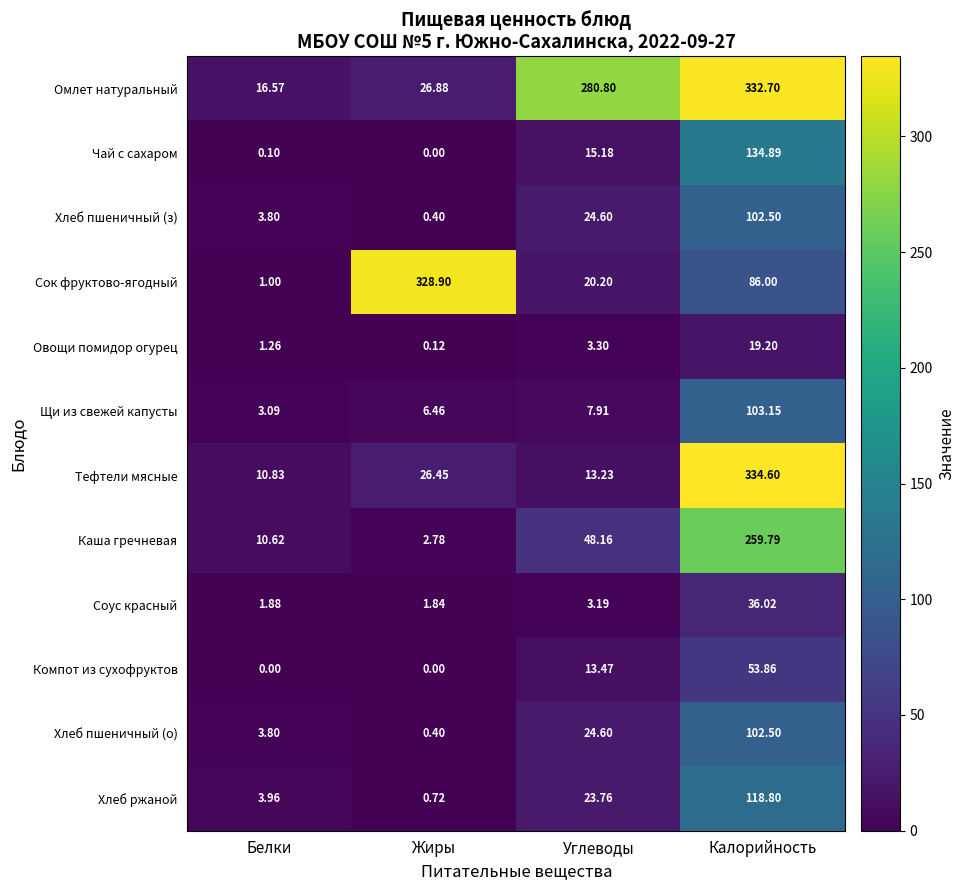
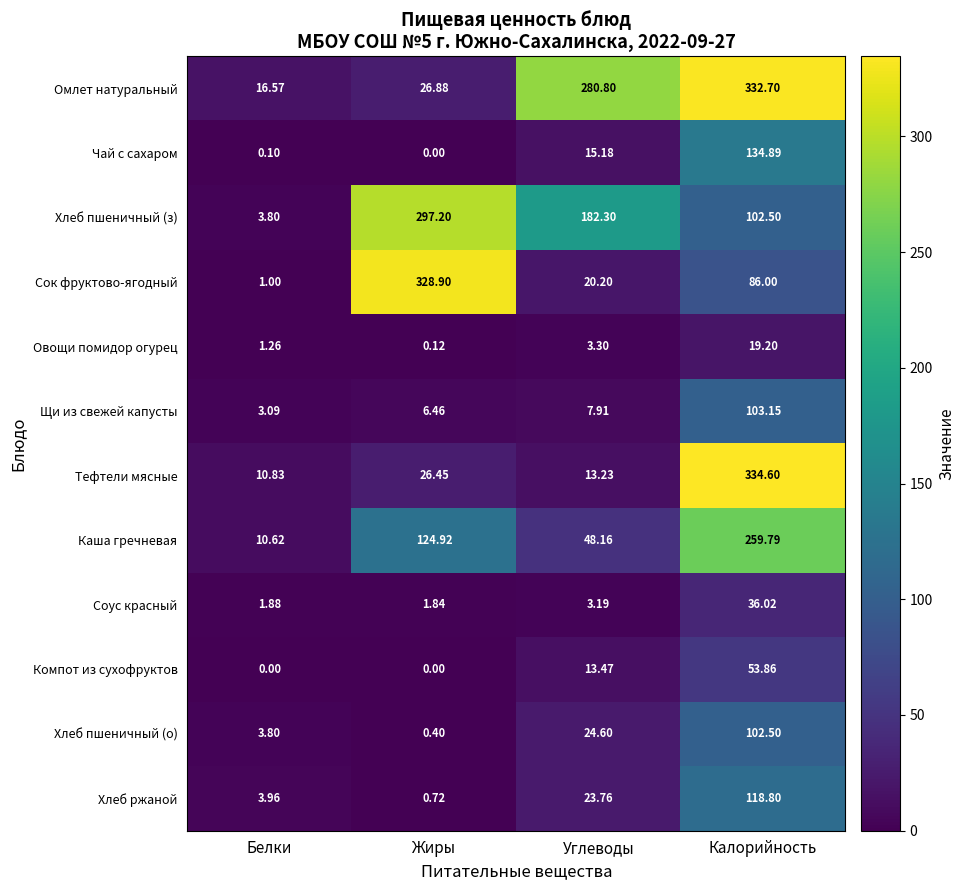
Хлеб пшеничный (з), Жиры: 0.40 -> 297.20
Хлеб пшеничный (з), Углеводы: 24.60 -> 182.30
Каша гречневая, Жиры: 2.78 -> 124.92
